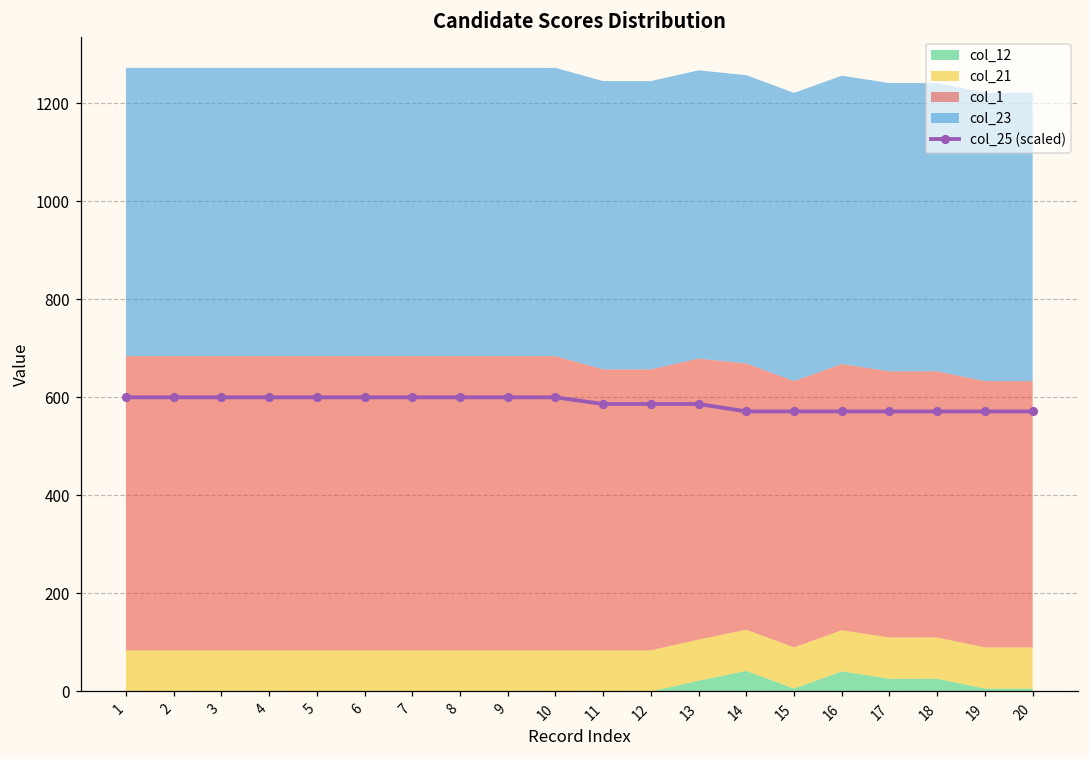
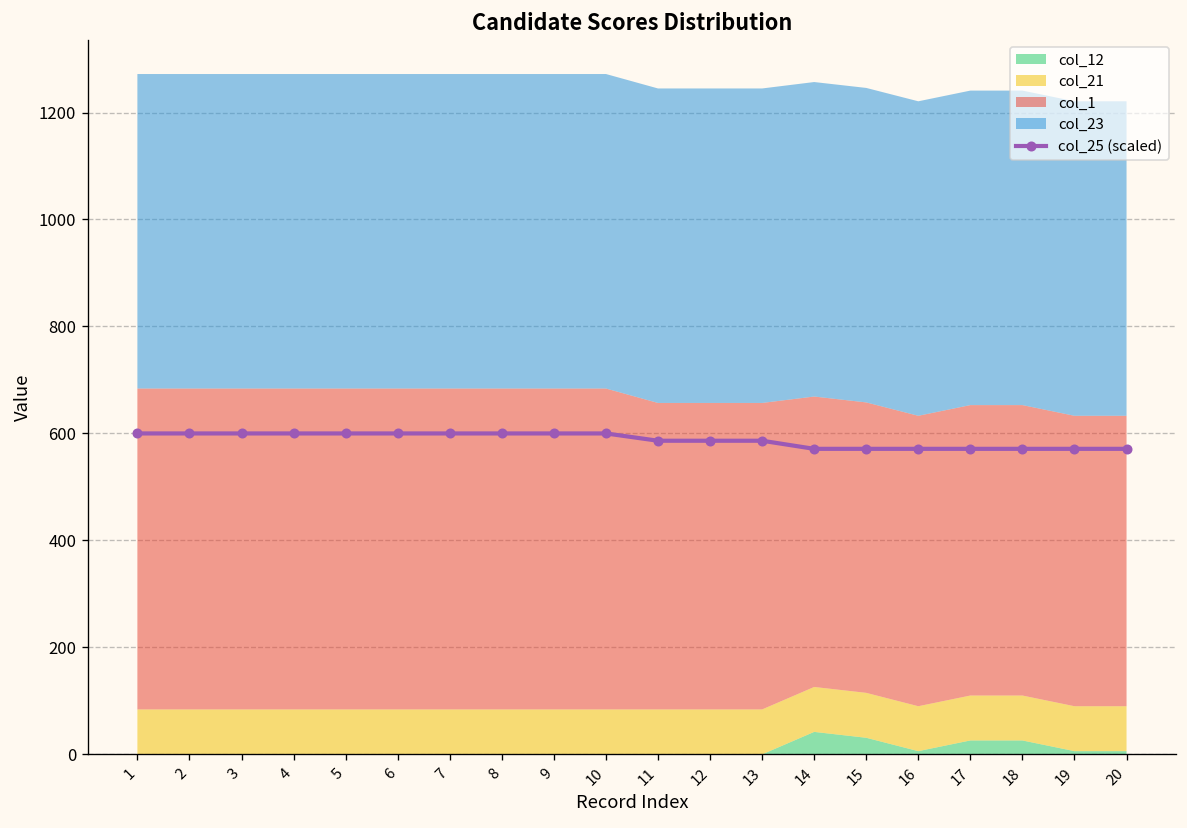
col_12, 13: 20 -> 0
col_12, 15: 10 -> 30
col_12, 16: 40 -> 10
